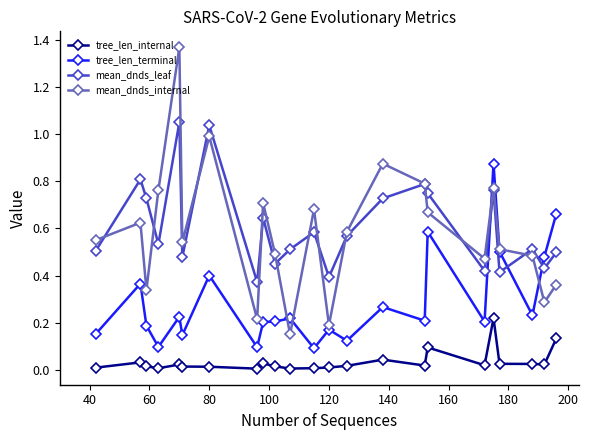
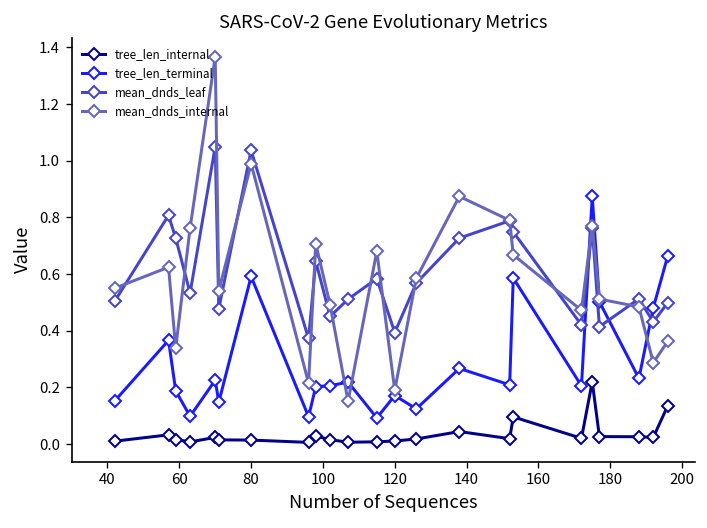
tree_len_terminal, 80: 0.40 -> 0.59
